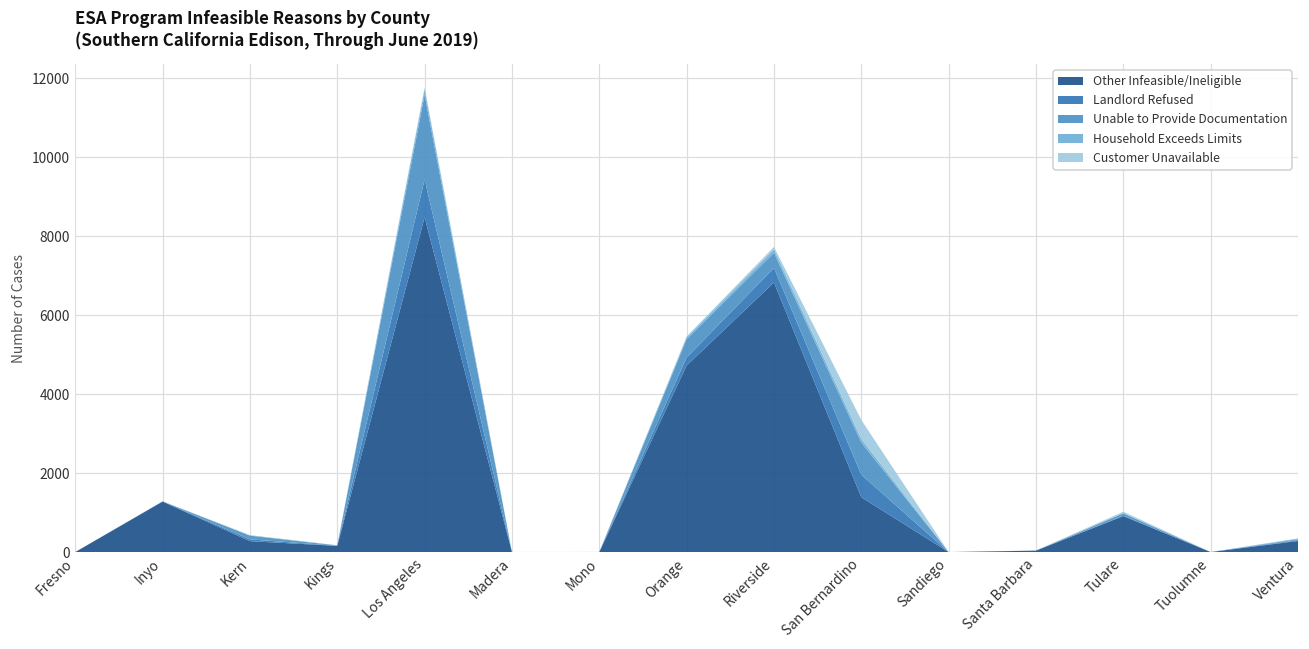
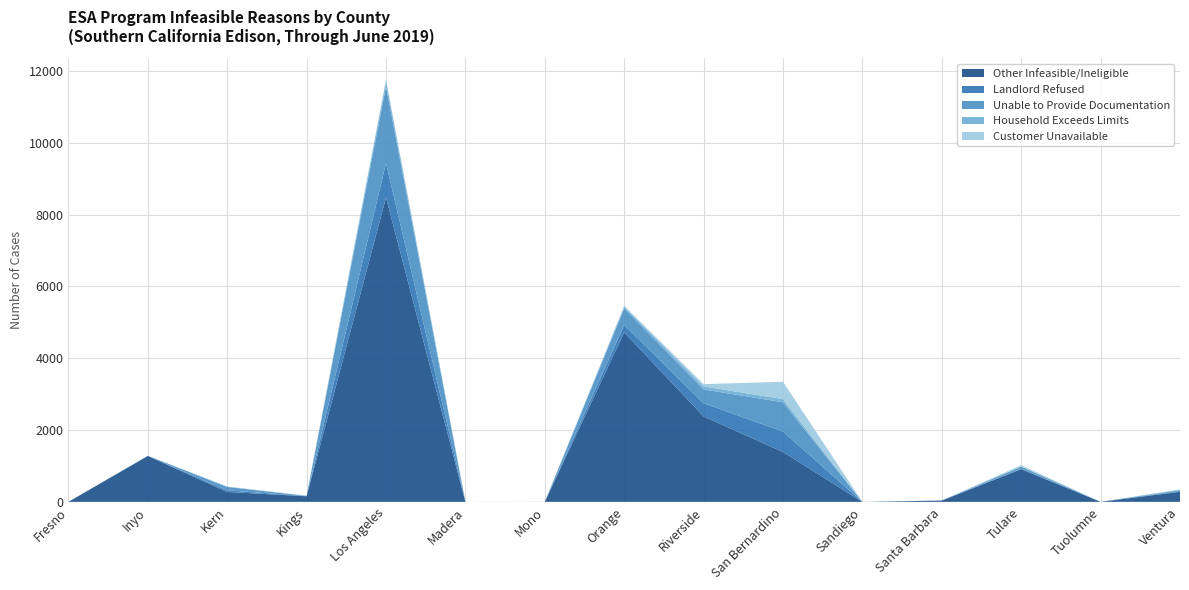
Other Infeasible/Ineligible, Riverside: 6800 -> 2400
